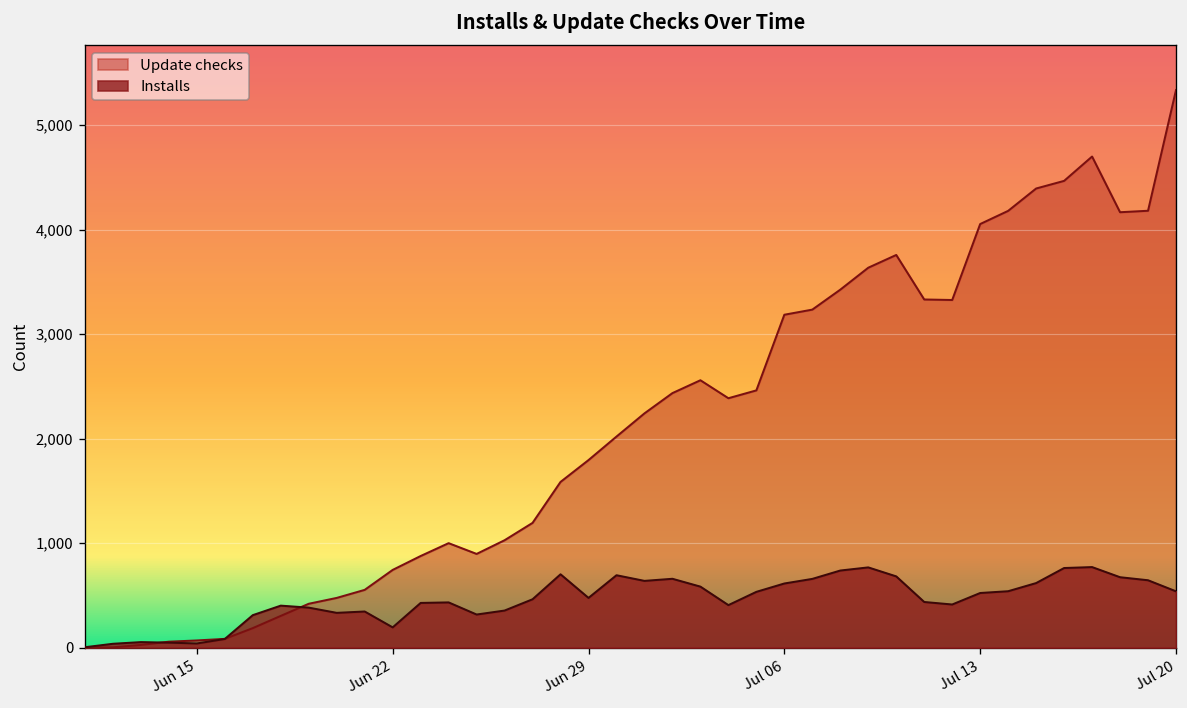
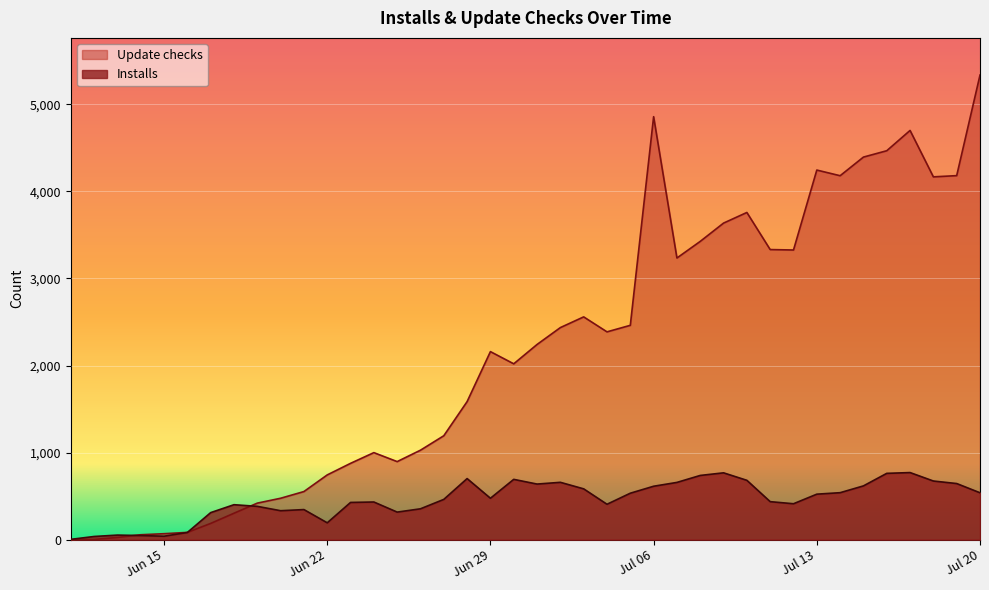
Update checks, Jun 29: 1,800 -> 2,200
Update checks, Jul 06: 3,200 -> 4,900
Update checks, Jul 13: 4,100 -> 4,200
